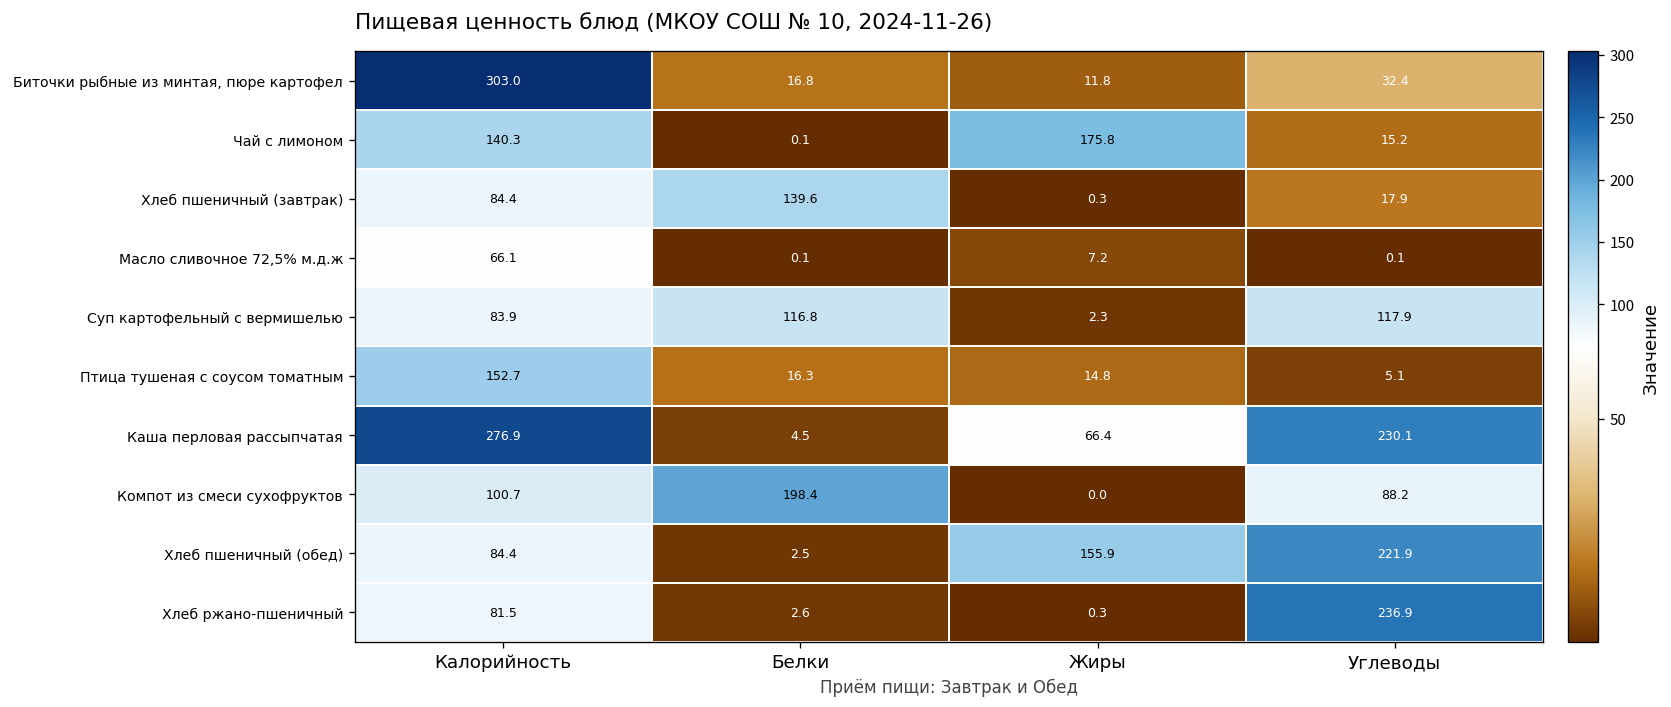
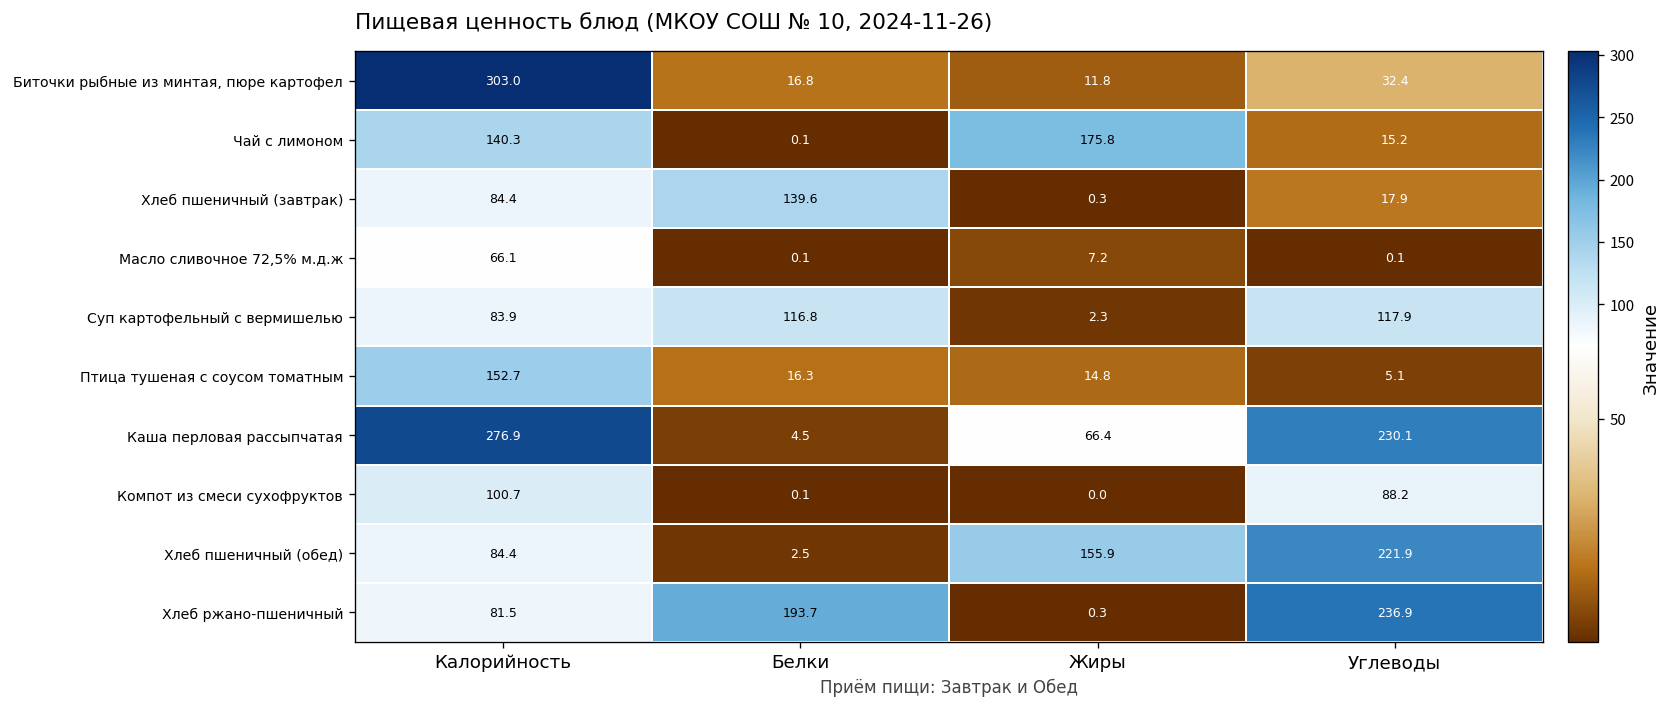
Компот из смеси сухофруктов, Белки: 198.4 -> 0.1
Хлеб ржано-пшеничный, Белки: 2.6 -> 193.7
